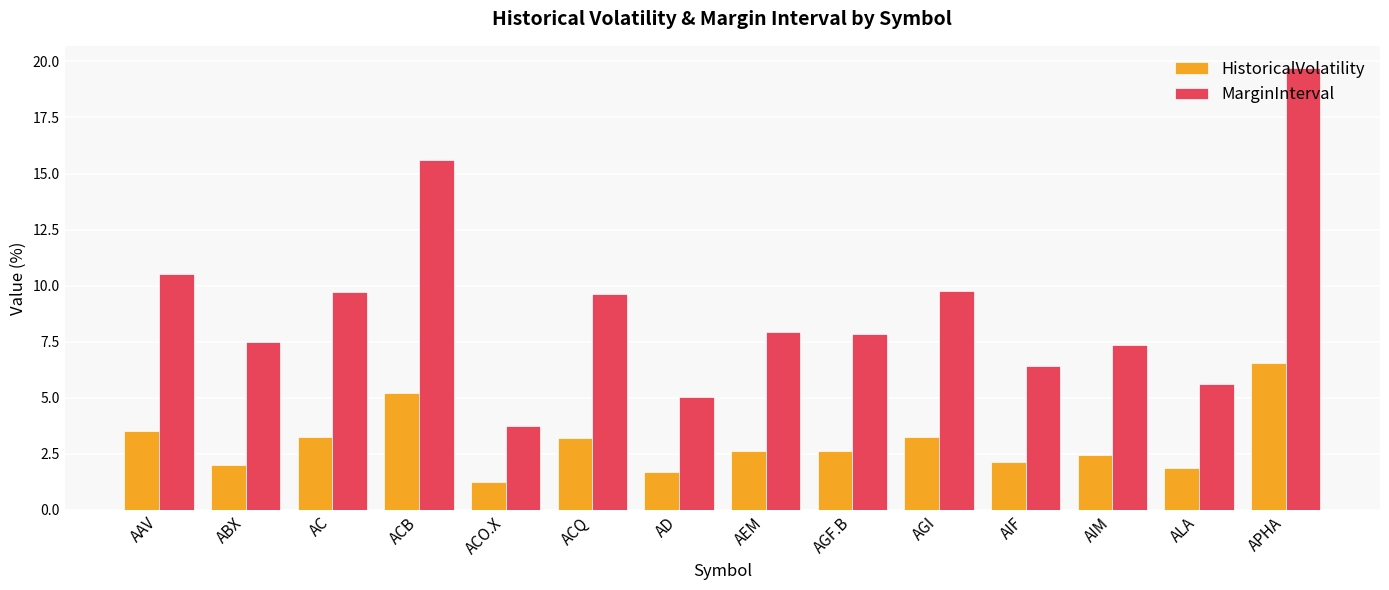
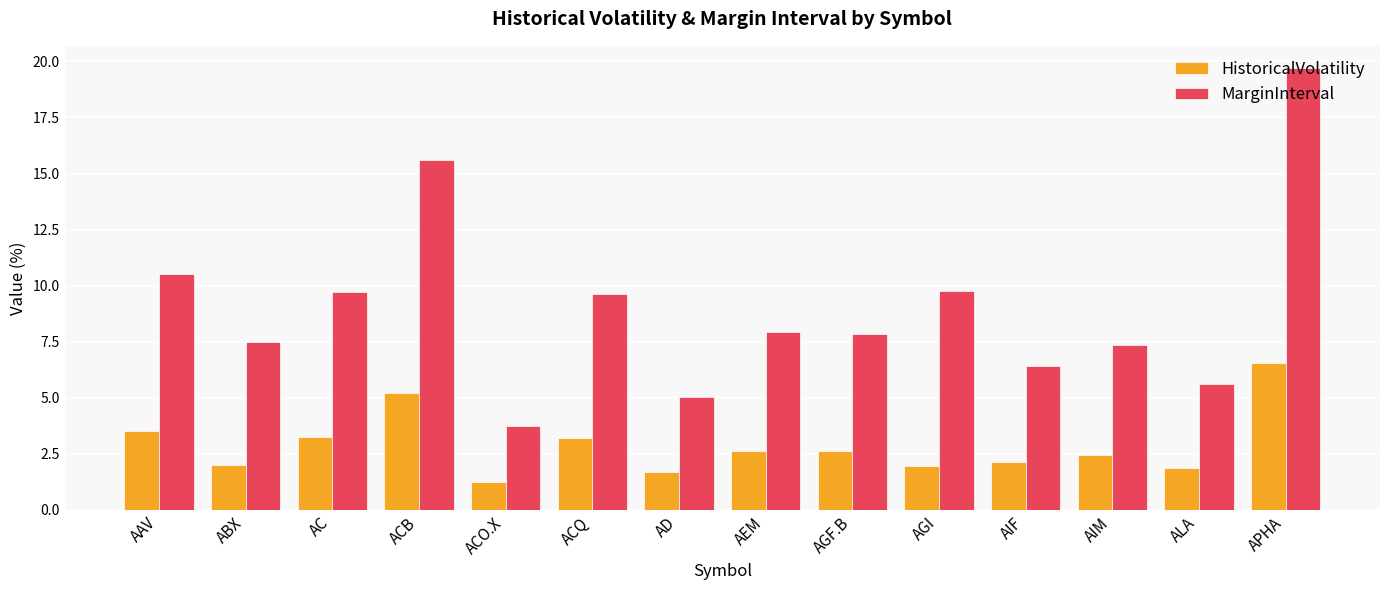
HistoricalVolatility, AGI: 3.3 -> 2.0
